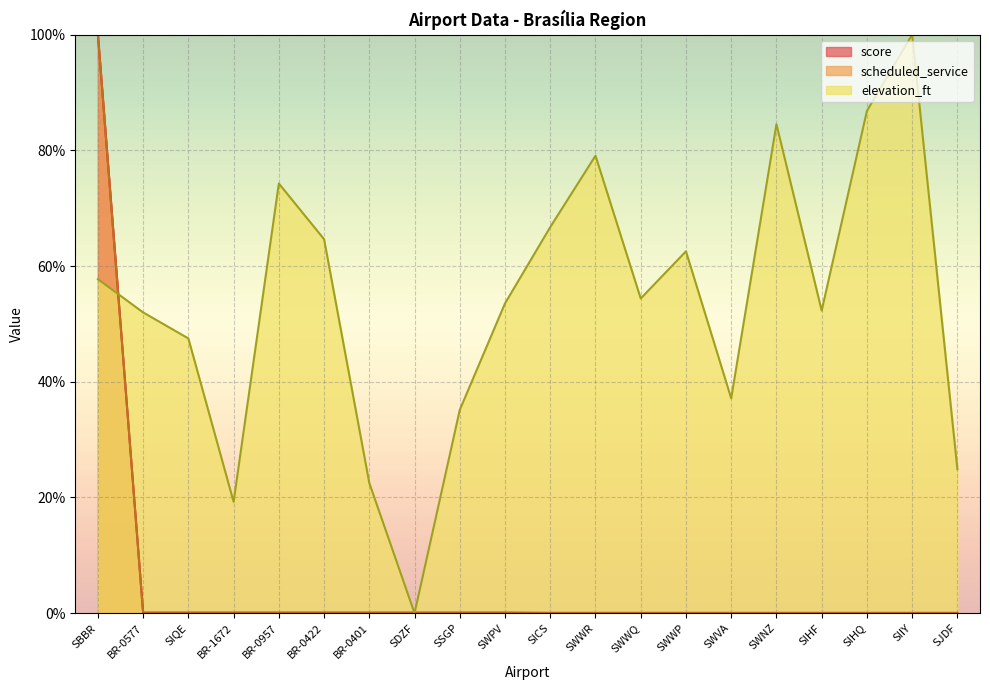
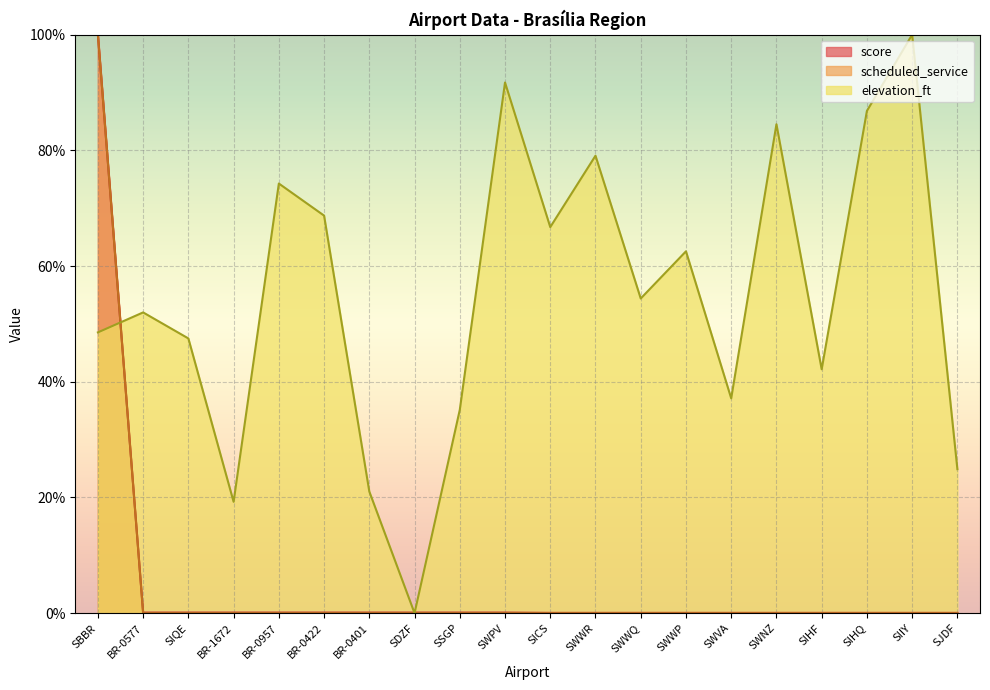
elevation_ft, SBBR: 58% -> 49%
elevation_ft, BR-0422: 65% -> 69%
elevation_ft, BR-0401: 22% -> 21%
elevation_ft, SWPV: 54% -> 92%
elevation_ft, SIHF: 52% -> 42%
